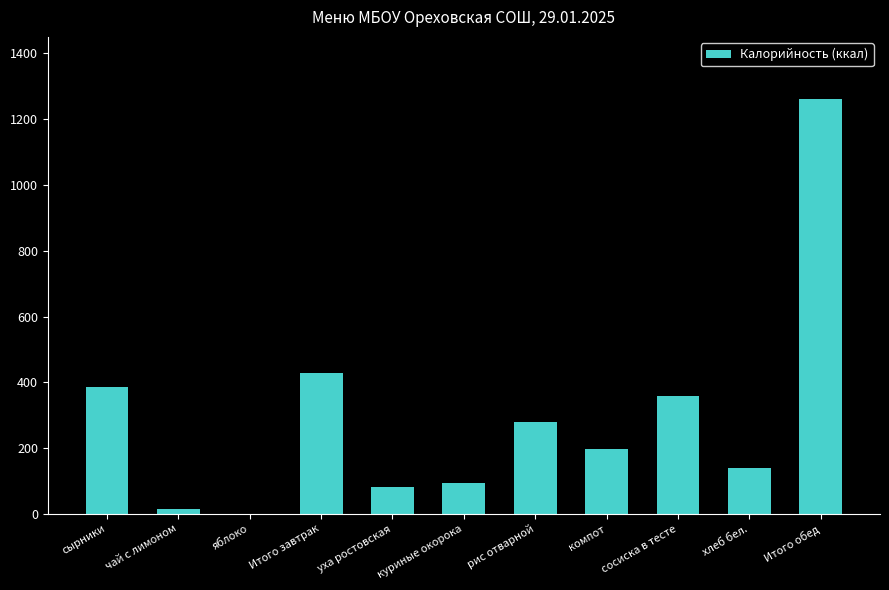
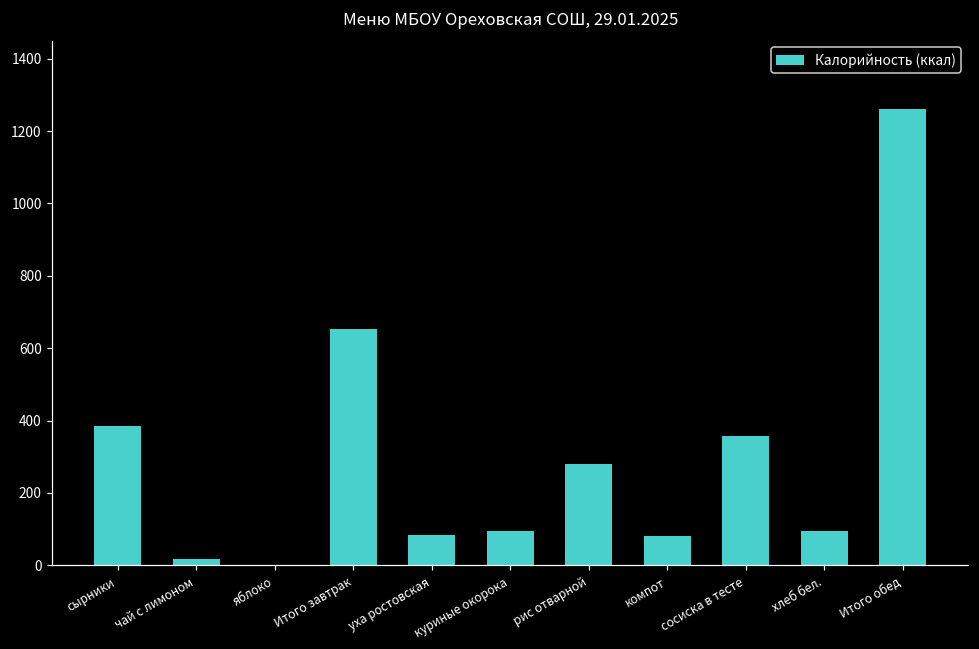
Итого завтрак: 430 -> 650
компот: 200 -> 80
хлеб бел.: 140 -> 100
